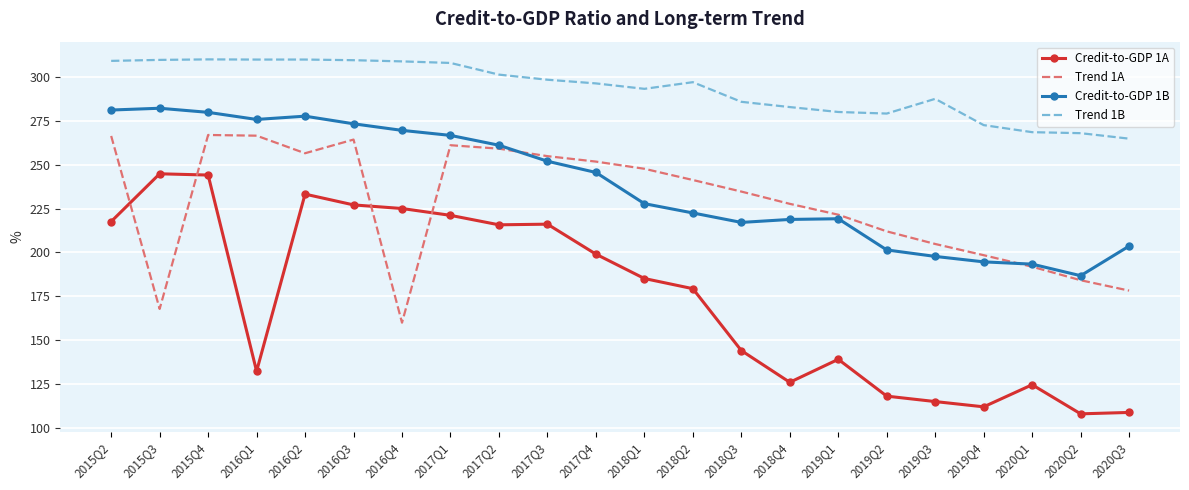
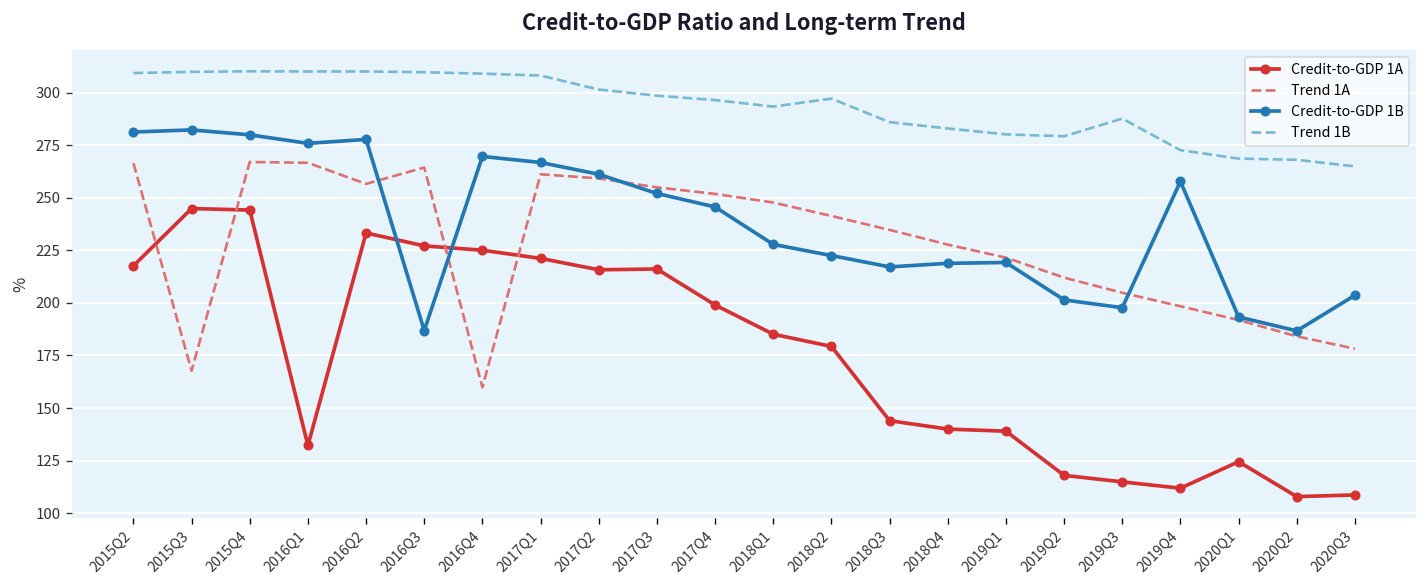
Credit-to-GDP 1B, 2016Q3: 273 -> 187
Credit-to-GDP 1A, 2018Q4: 126 -> 140
Credit-to-GDP 1B, 2019Q4: 195 -> 258
